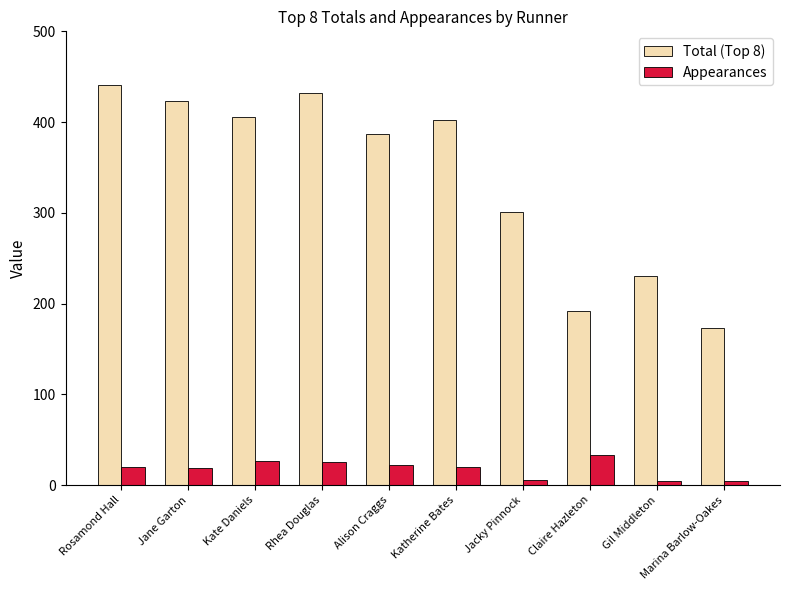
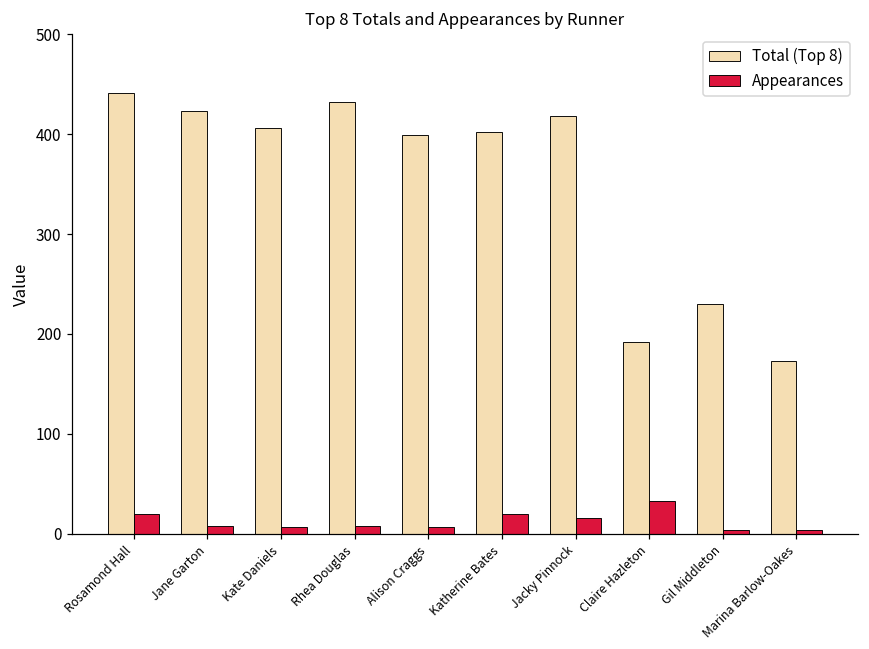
Appearances, Jane Garton: 20 -> 10
Appearances, Kate Daniels: 30 -> 10
Appearances, Rhea Douglas: 30 -> 10
Total (Top 8), Alison Craggs: 390 -> 400
Appearances, Alison Craggs: 20 -> 10
Total (Top 8), Jacky Pinnock: 300 -> 420
Appearances, Jacky Pinnock: 10 -> 20
